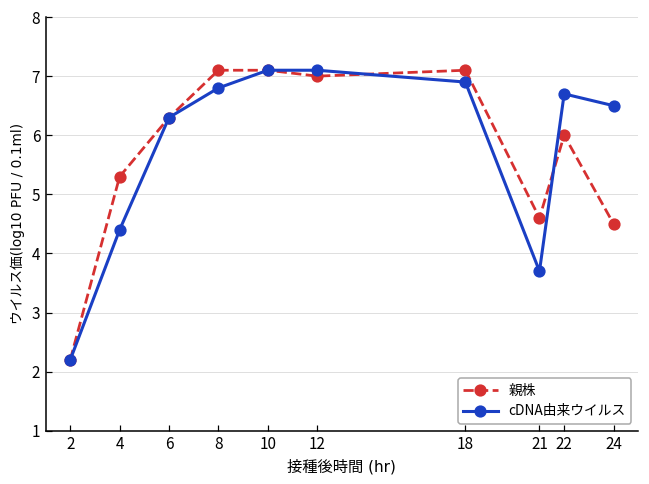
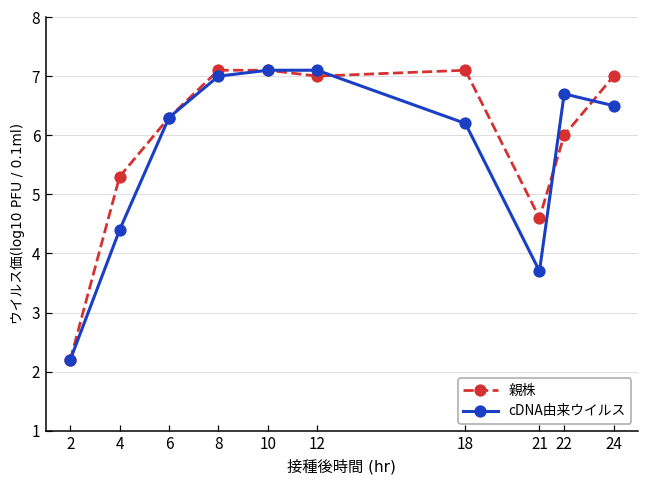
cDNA由来ウイルス, 8: 6.8 -> 7.0
cDNA由来ウイルス, 18: 6.9 -> 6.2
親株, 24: 4.5 -> 7.0
